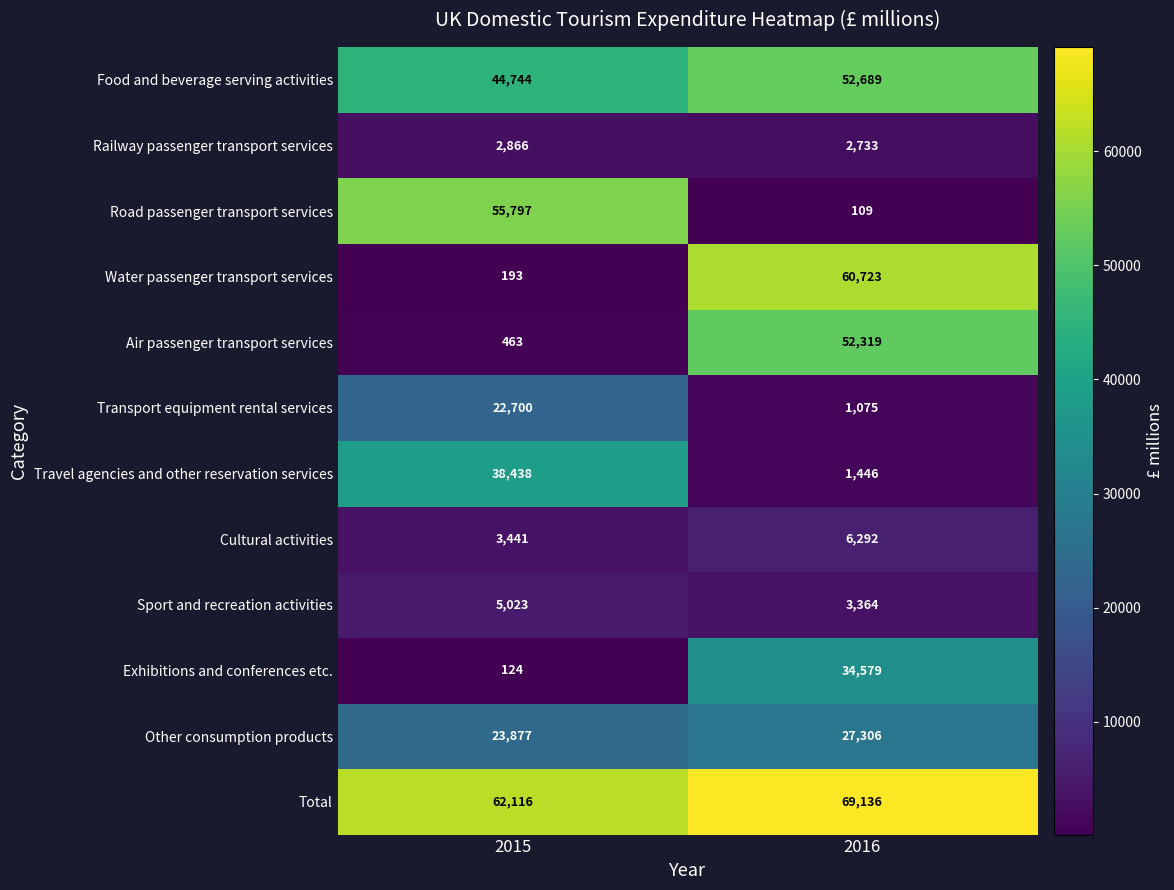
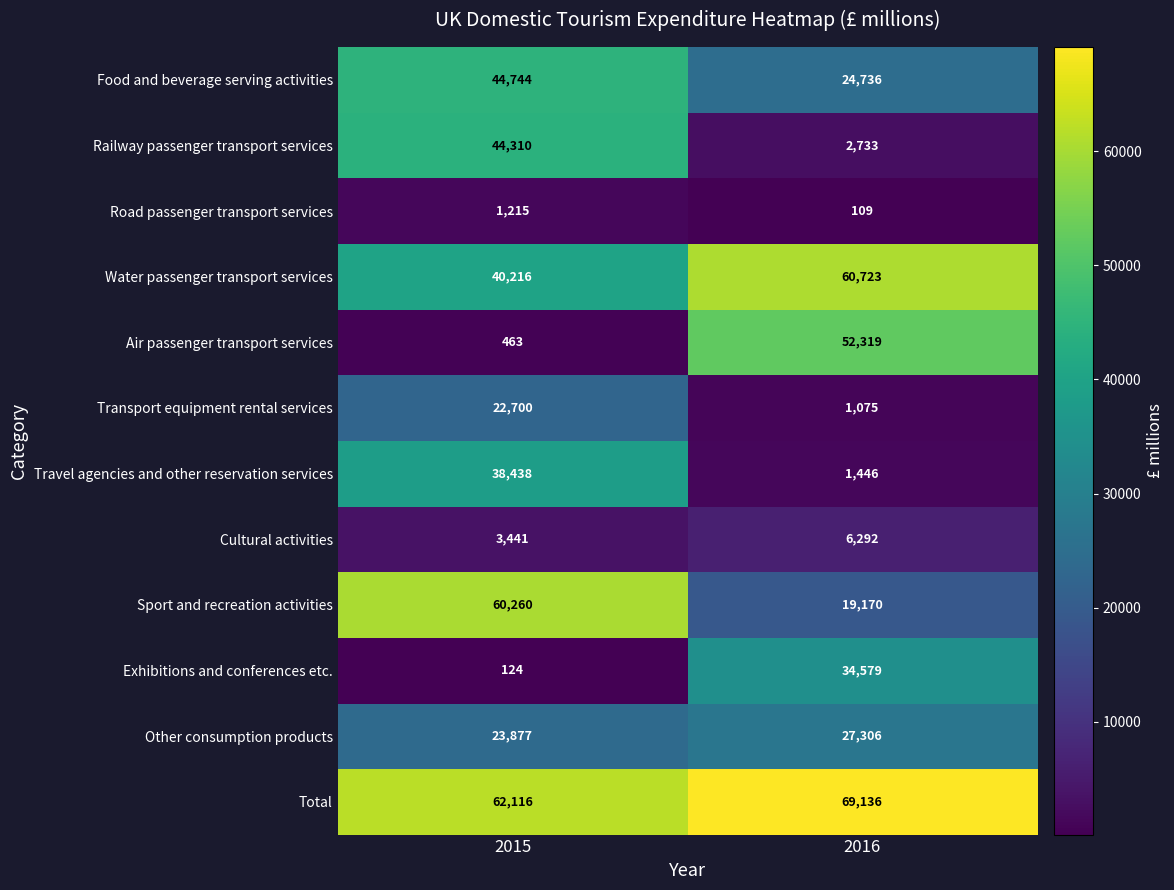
Food and beverage serving activities, 2016: 52,689 -> 24,736
Railway passenger transport services, 2015: 2,866 -> 44,310
Road passenger transport services, 2015: 55,797 -> 1,215
Water passenger transport services, 2015: 193 -> 40,216
Sport and recreation activities, 2015: 5,023 -> 60,260
Sport and recreation activities, 2016: 3,364 -> 19,170
